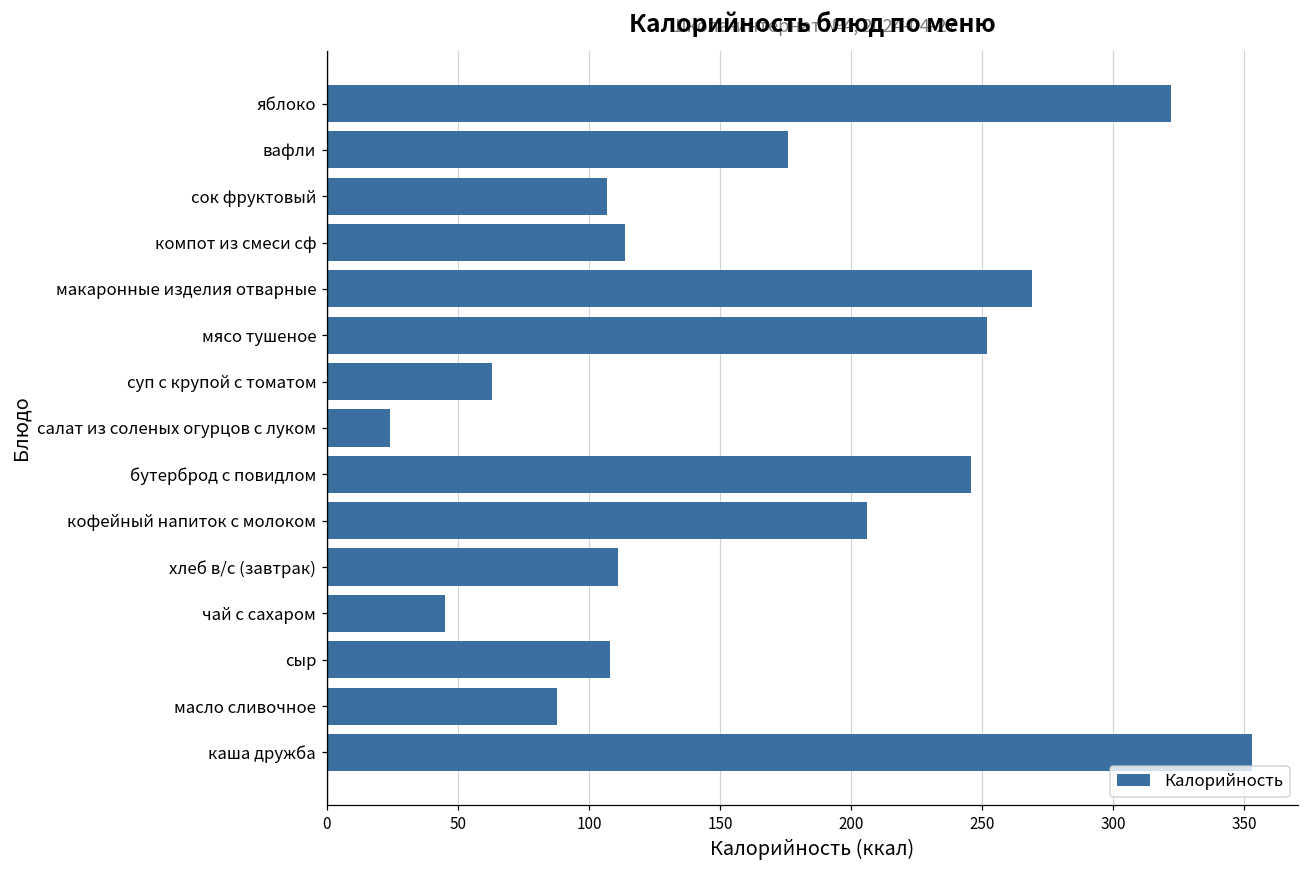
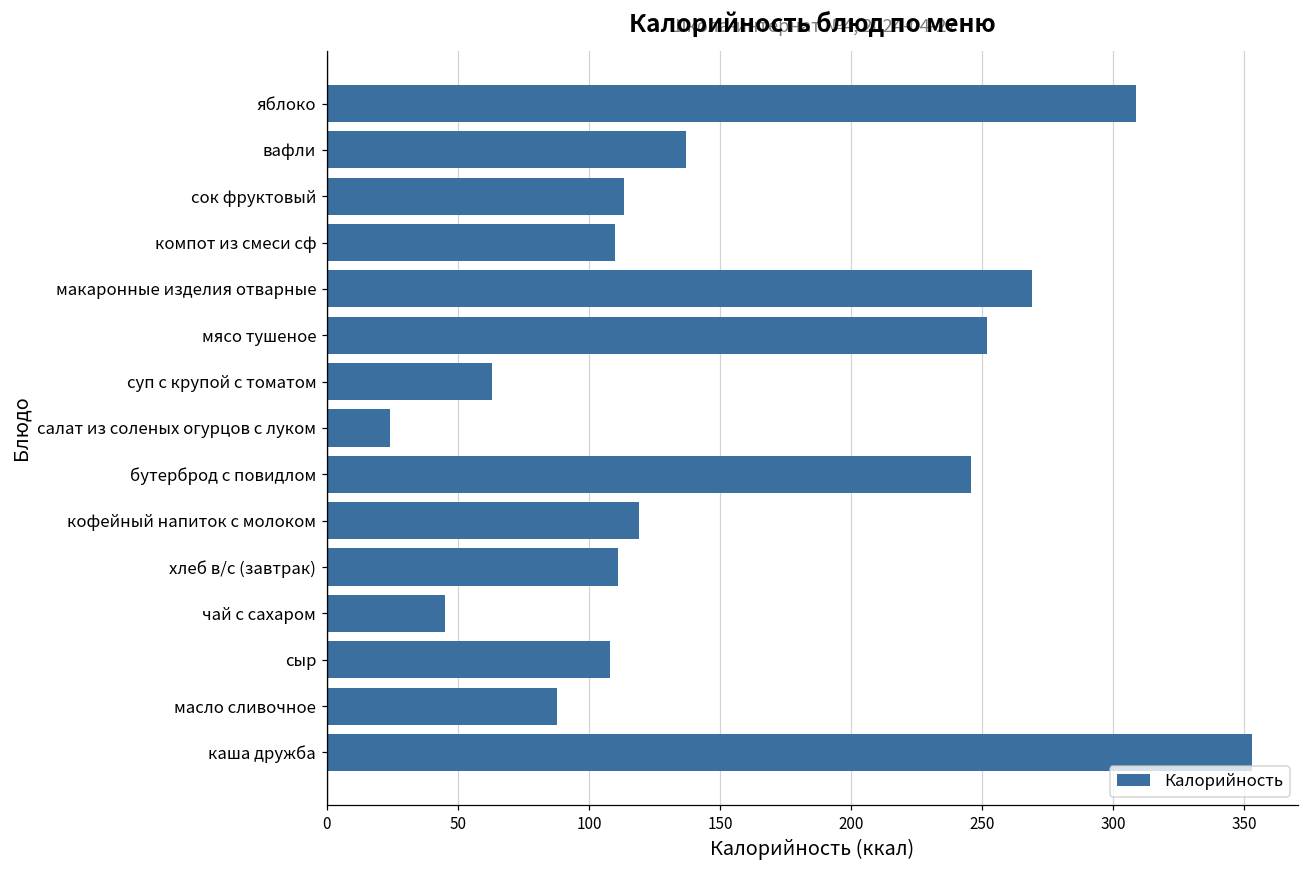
яблоко: 322 -> 309
вафли: 176 -> 137
сок фруктовый: 107 -> 114
компот из смеси сф: 114 -> 110
кофейный напиток с молоком: 206 -> 119
